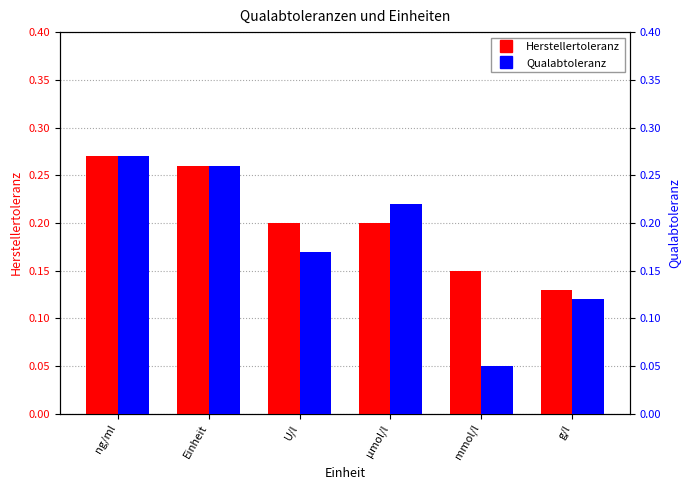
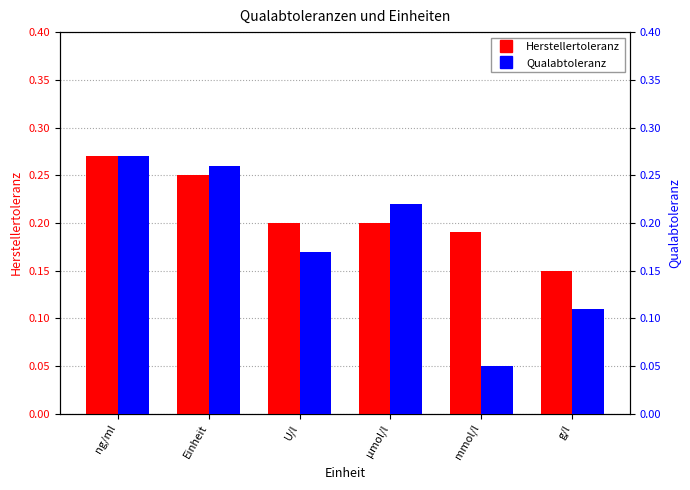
Herstellertoleranz, Einheit: 0.26 -> 0.25
Herstellertoleranz, mmol/l: 0.15 -> 0.19
Herstellertoleranz, g/l: 0.13 -> 0.15
Qualabtoleranz, g/l: 0.12 -> 0.11
